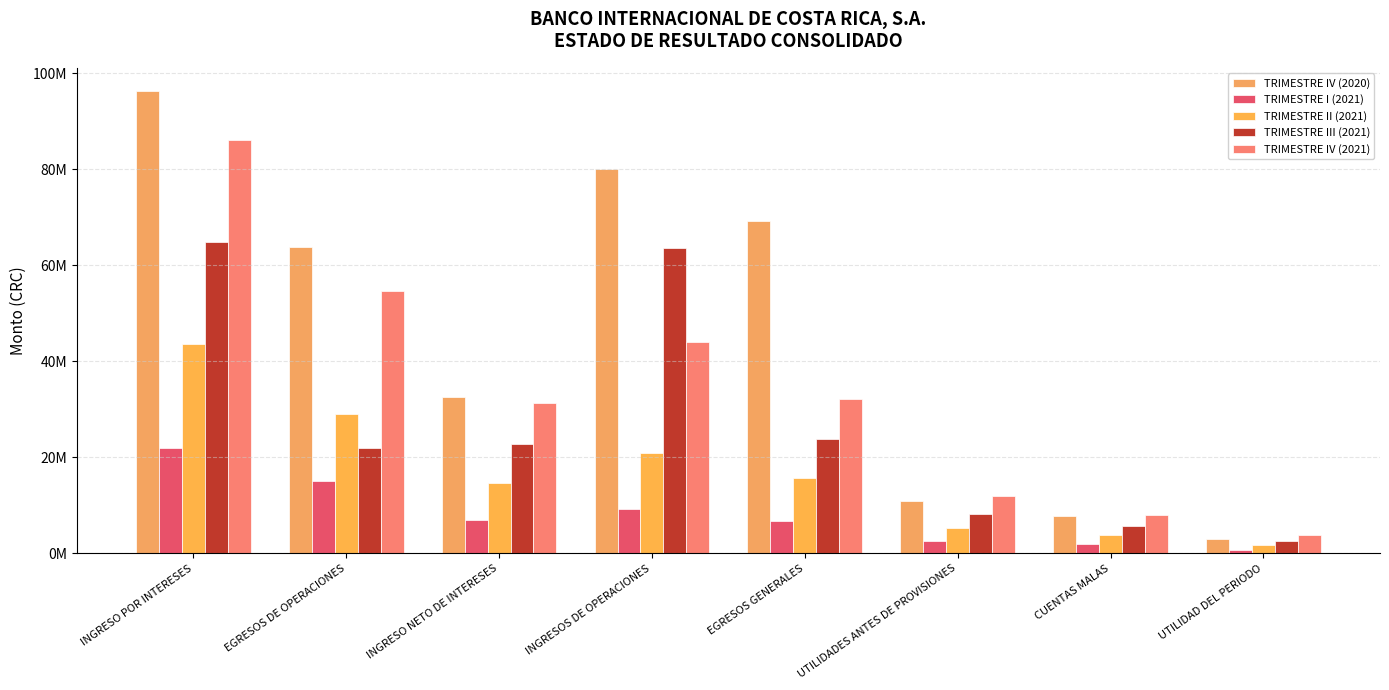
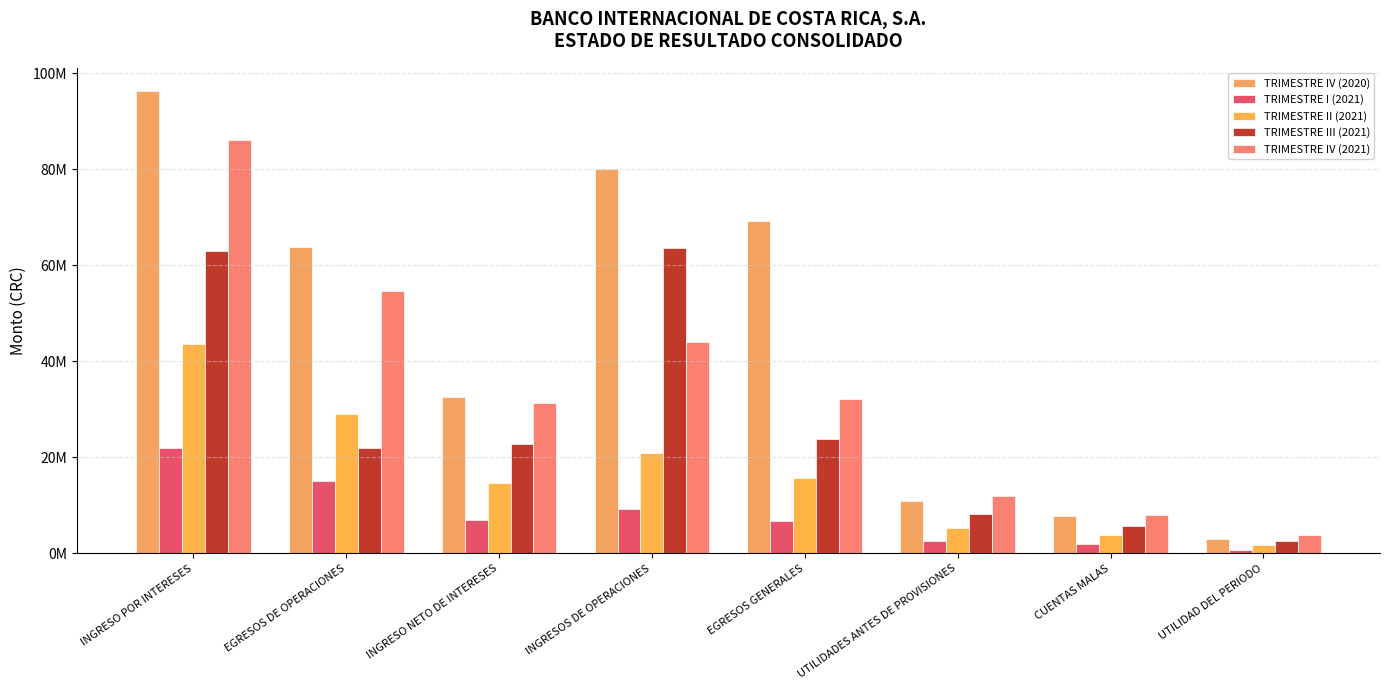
TRIMESTRE III (2021), INGRESO POR INTERESES: 65000000 -> 63000000
